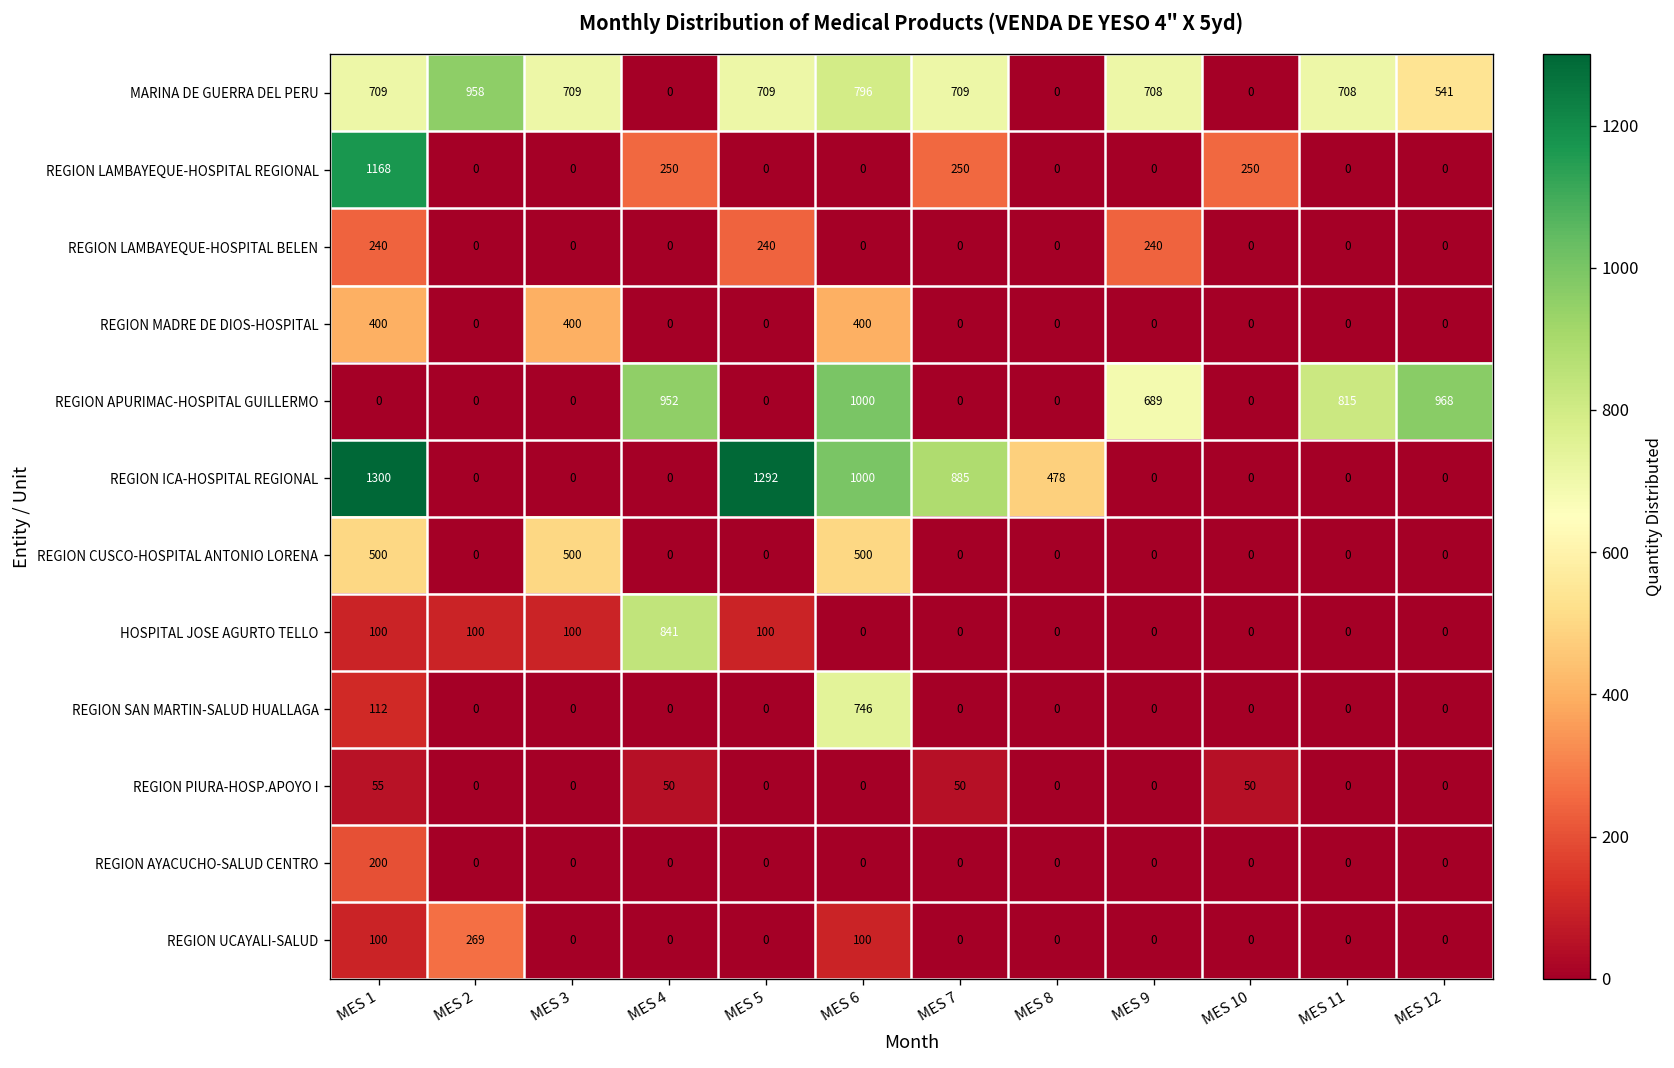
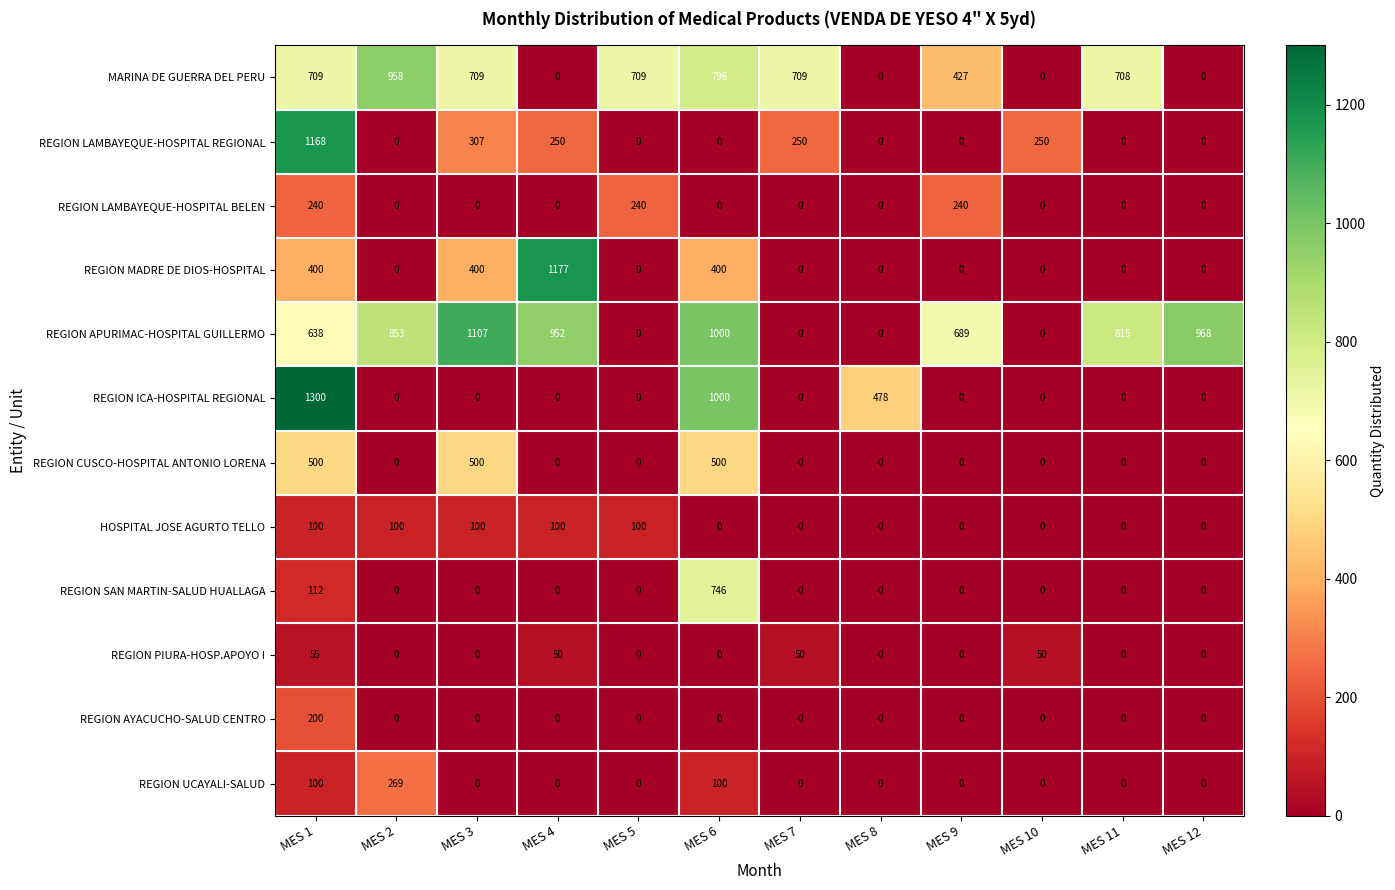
MARINA DE GUERRA DEL PERU, MES 9: 708 -> 427
MARINA DE GUERRA DEL PERU, MES 12: 541 -> 0
REGION LAMBAYEQUE-HOSPITAL REGIONAL, MES 3: 0 -> 307
REGION MADRE DE DIOS-HOSPITAL, MES 4: 0 -> 1177
REGION APURIMAC-HOSPITAL GUILLERMO, MES 1: 0 -> 638
REGION APURIMAC-HOSPITAL GUILLERMO, MES 2: 0 -> 853
REGION APURIMAC-HOSPITAL GUILLERMO, MES 3: 0 -> 1107
REGION ICA-HOSPITAL REGIONAL, MES 5: 1292 -> 0
REGION ICA-HOSPITAL REGIONAL, MES 7: 885 -> 0
HOSPITAL JOSE AGURTO TELLO, MES 4: 841 -> 100
